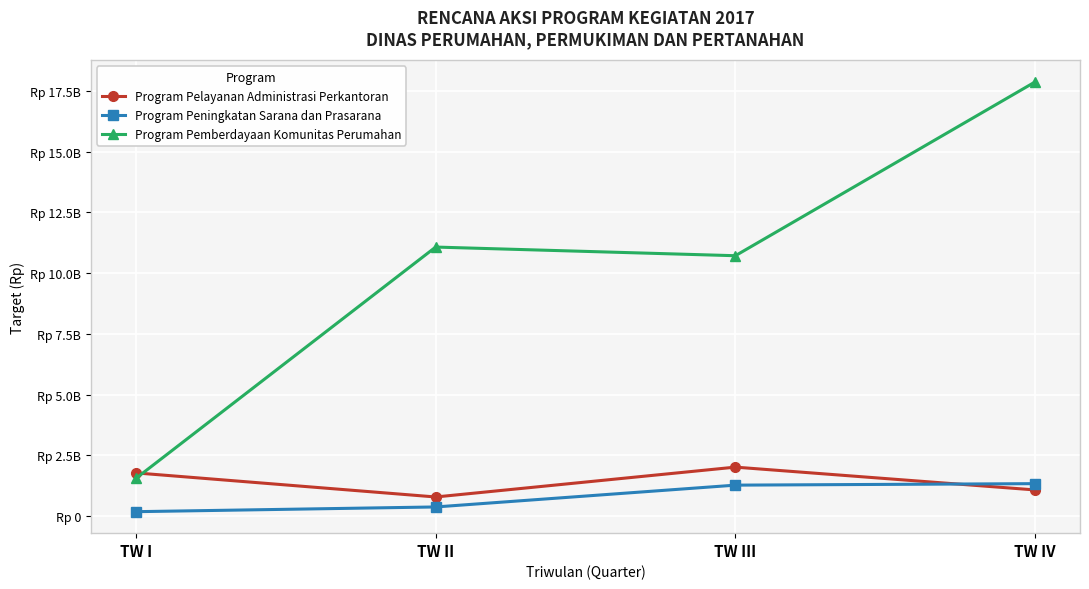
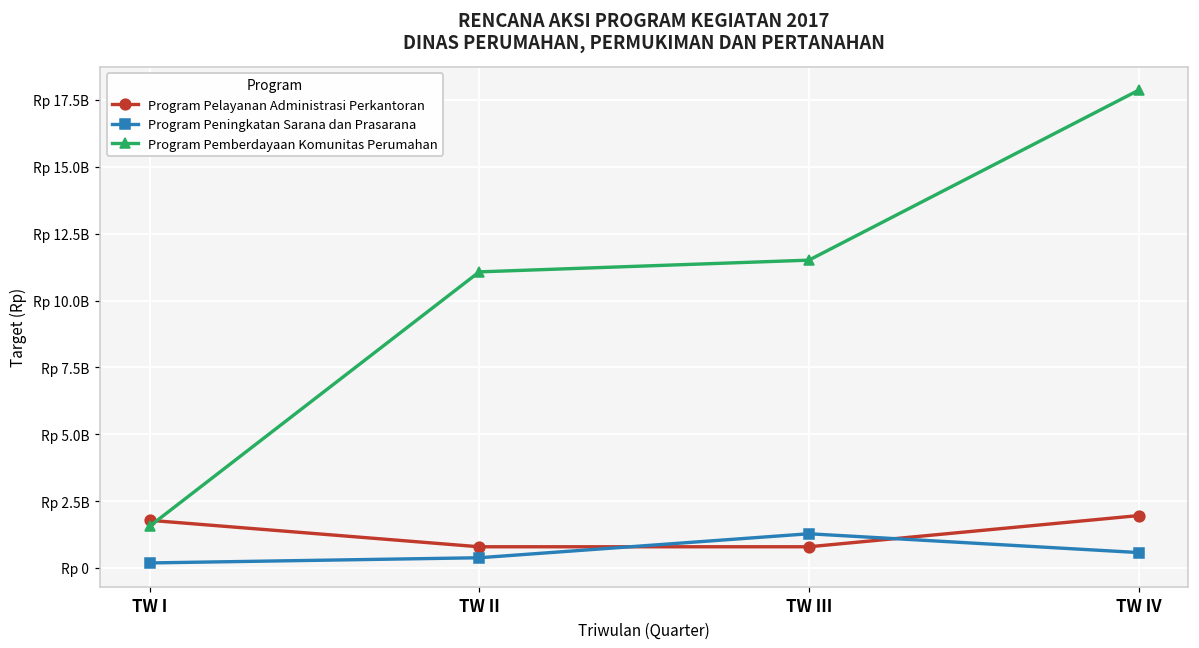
Program Pelayanan Administrasi Perkantoran, TW III: Rp 2000000000 -> Rp 800000000
Program Pemberdayaan Komunitas Perumahan, TW III: Rp 10700000000 -> Rp 11500000000
Program Pelayanan Administrasi Perkantoran, TW IV: Rp 1100000000 -> Rp 2000000000
Program Peningkatan Sarana dan Prasarana, TW IV: Rp 1300000000 -> Rp 600000000
